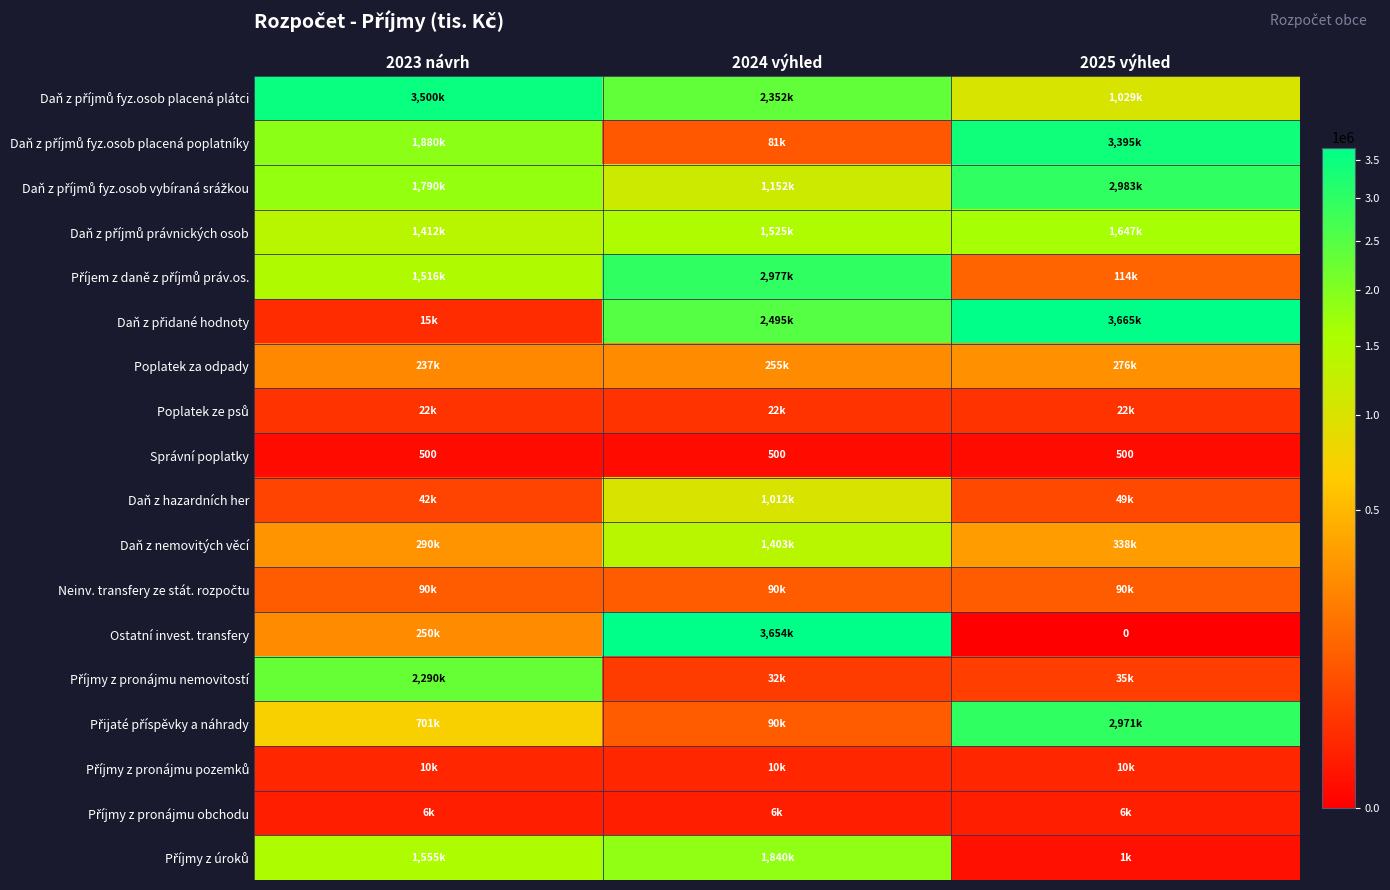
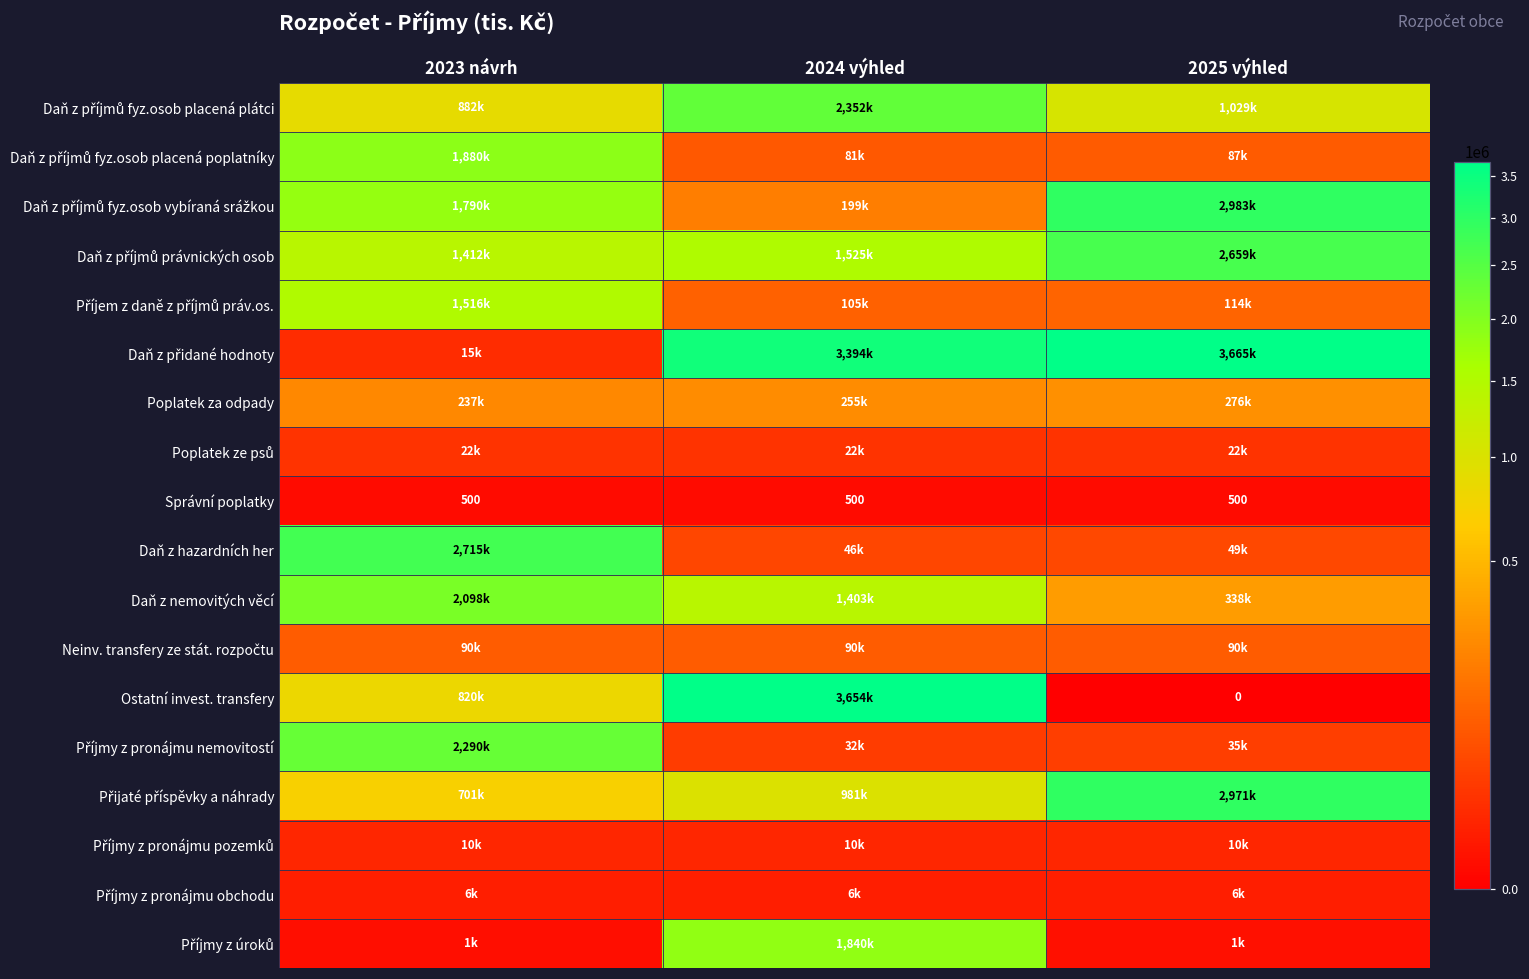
Daň z příjmů fyz.osob placená plátci, 2023 návrh: 3,500k -> 882k
Daň z příjmů fyz.osob placená poplatníky, 2025 výhled: 3,395k -> 87k
Daň z příjmů fyz.osob vybíraná srážkou, 2024 výhled: 1,152k -> 199k
Daň z příjmů právnických osob, 2025 výhled: 1,647k -> 2,659k
Příjem z daně z příjmů práv.os., 2024 výhled: 2,977k -> 105k
Daň z přidané hodnoty, 2024 výhled: 2,495k -> 3,394k
Daň z hazardních her, 2023 návrh: 42k -> 2,715k
Daň z hazardních her, 2024 výhled: 1,012k -> 46k
Daň z nemovitých věcí, 2023 návrh: 290k -> 2,098k
Ostatní invest. transfery, 2023 návrh: 250k -> 820k
Přijaté příspěvky a náhrady, 2024 výhled: 90k -> 981k
Příjmy z úroků, 2023 návrh: 1,555k -> 1k
